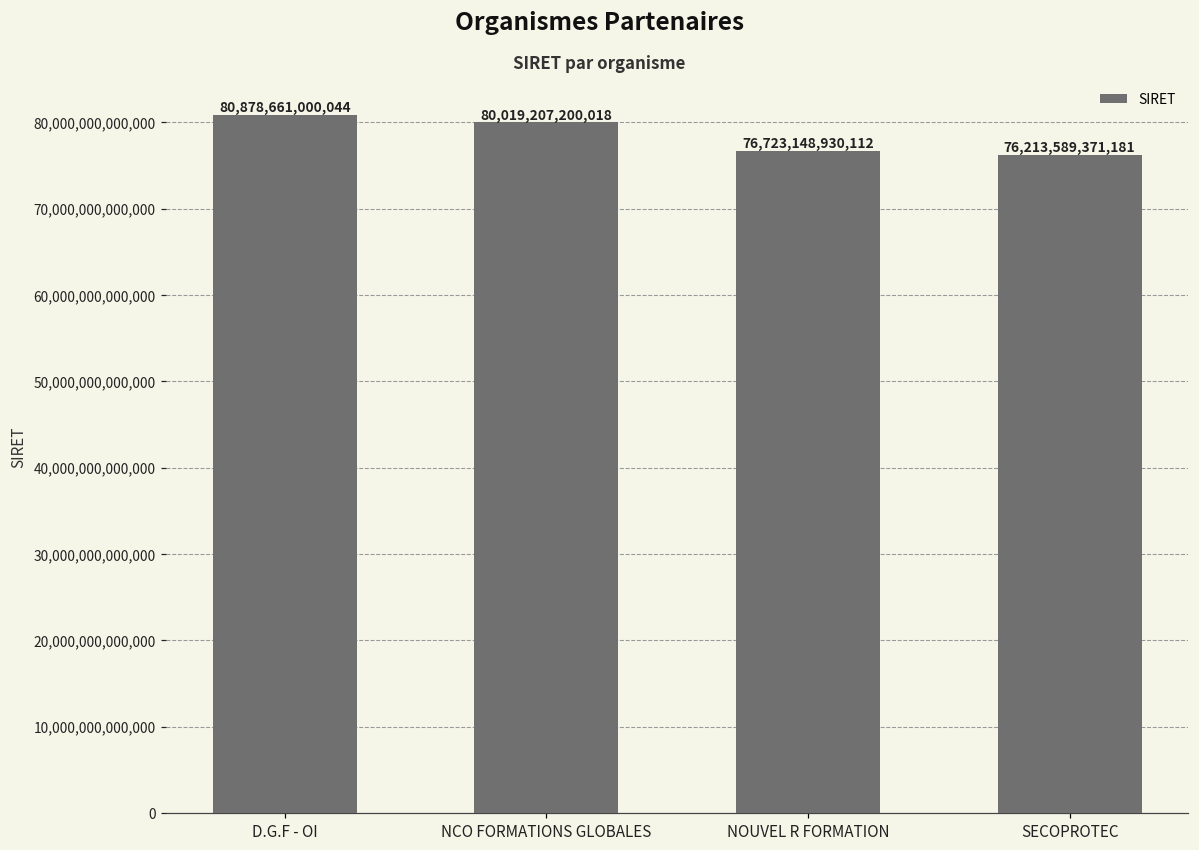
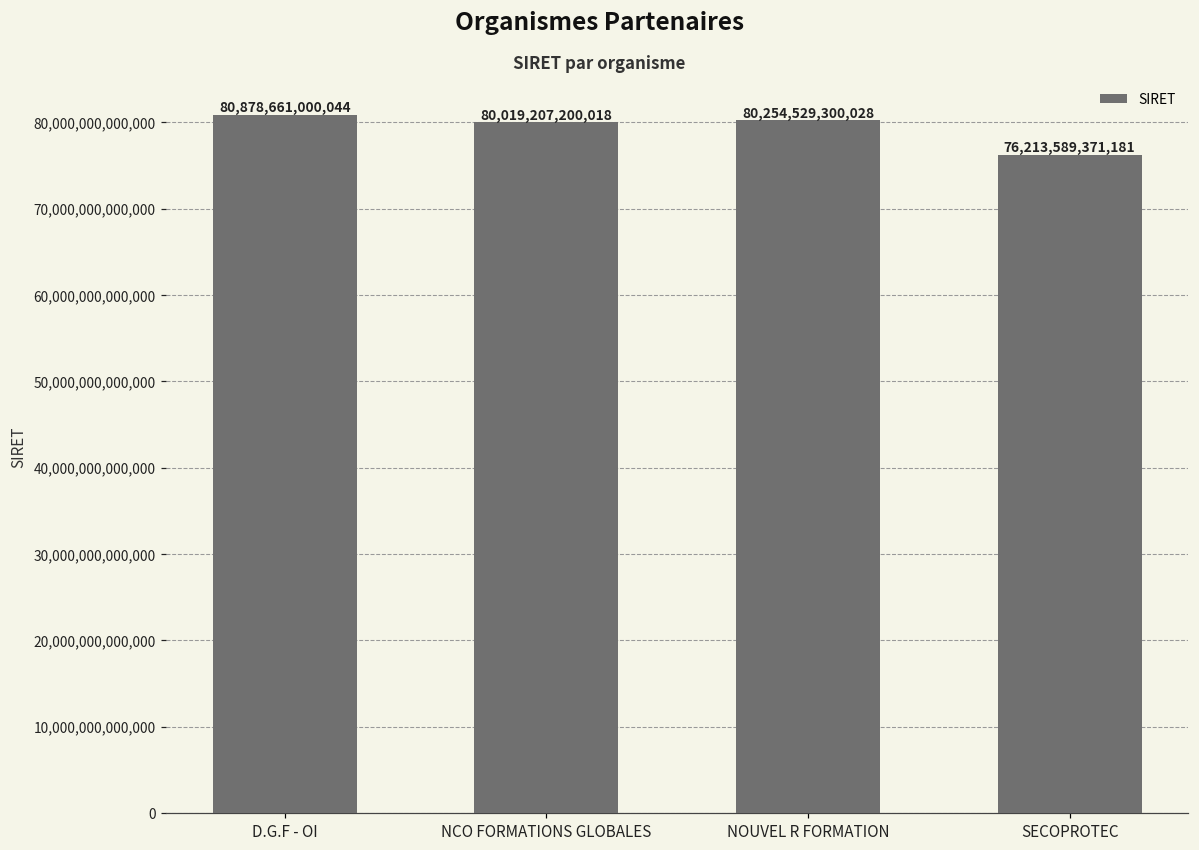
NOUVEL R FORMATION: 76,723,148,930,112 -> 80,254,529,300,028
